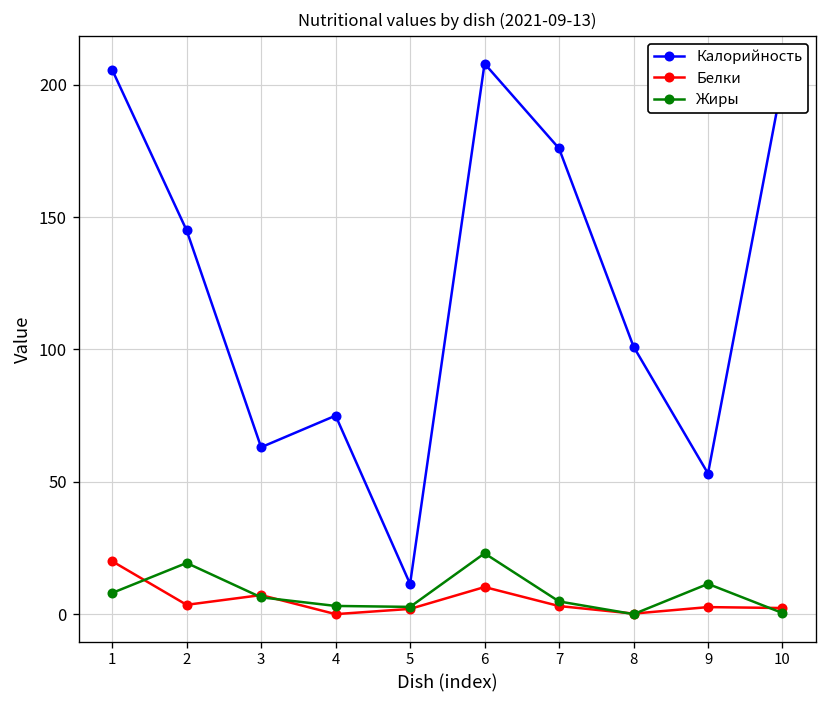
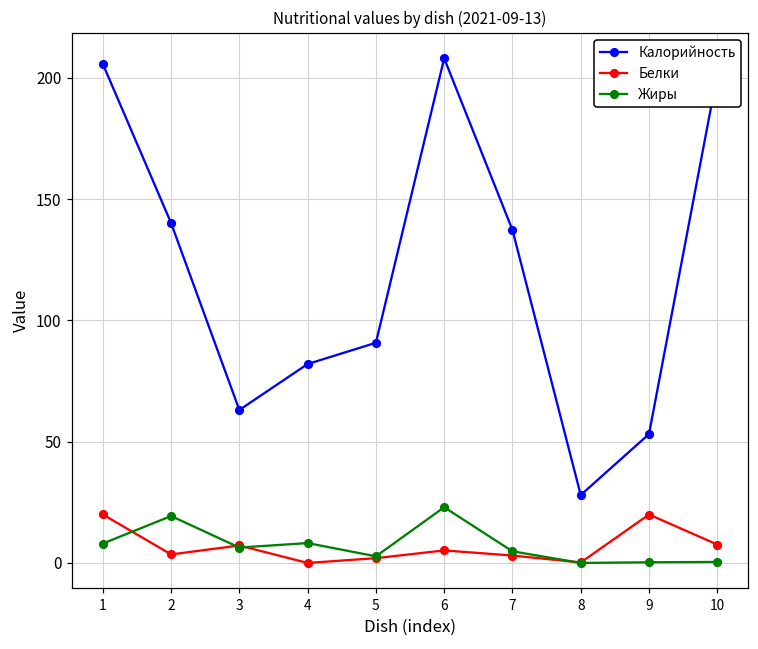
Калорийность, 2: 145 -> 140
Калорийность, 4: 75 -> 82
Жиры, 4: 3 -> 8
Калорийность, 5: 11 -> 91
Белки, 6: 10 -> 5
Калорийность, 7: 176 -> 137
Калорийность, 8: 101 -> 28
Белки, 9: 3 -> 20
Жиры, 9: 11 -> 0
Белки, 10: 2 -> 8
